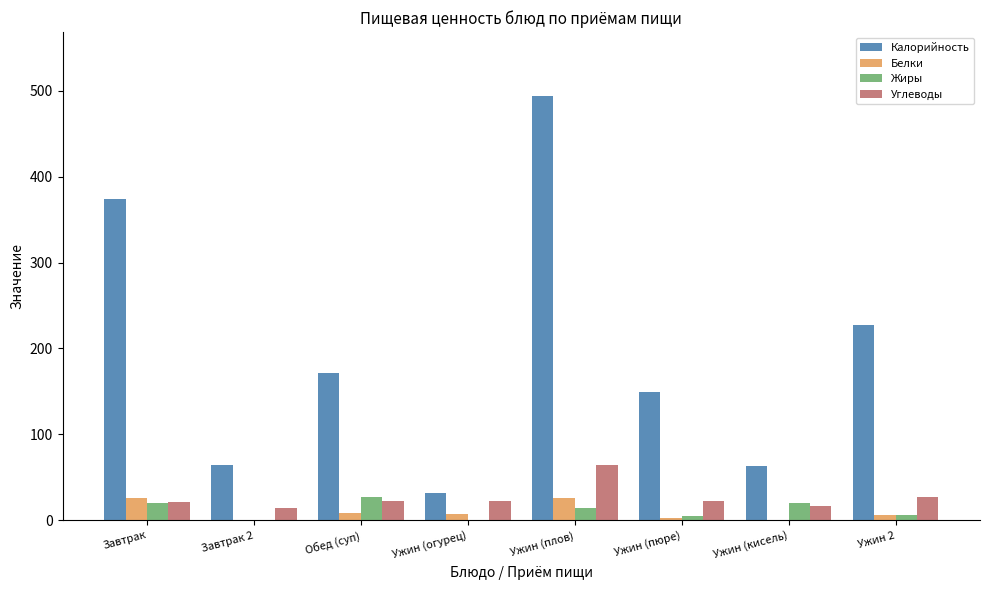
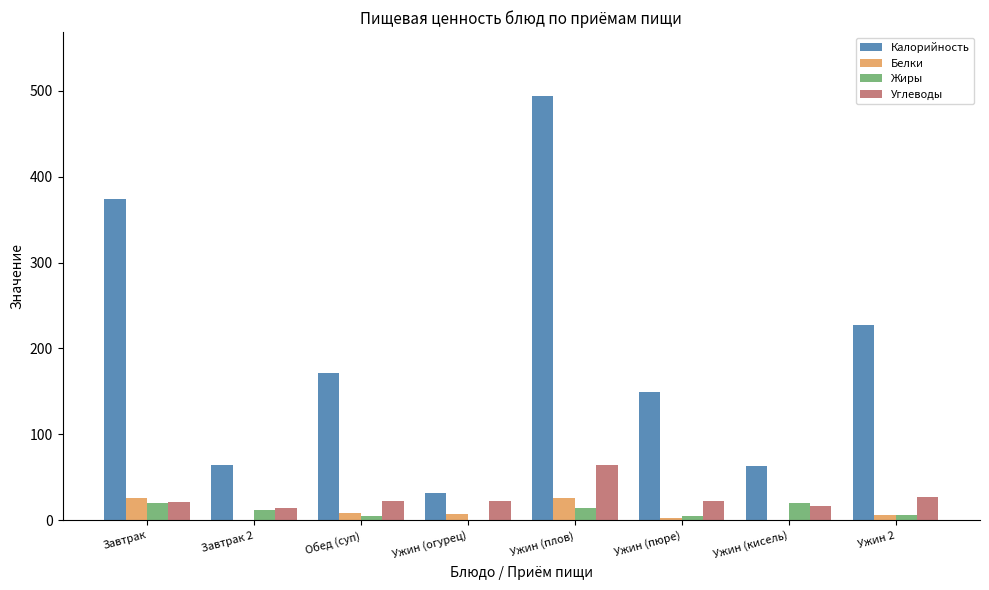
Жиры, Завтрак 2: 0 -> 10
Жиры, Обед (суп): 30 -> 10
